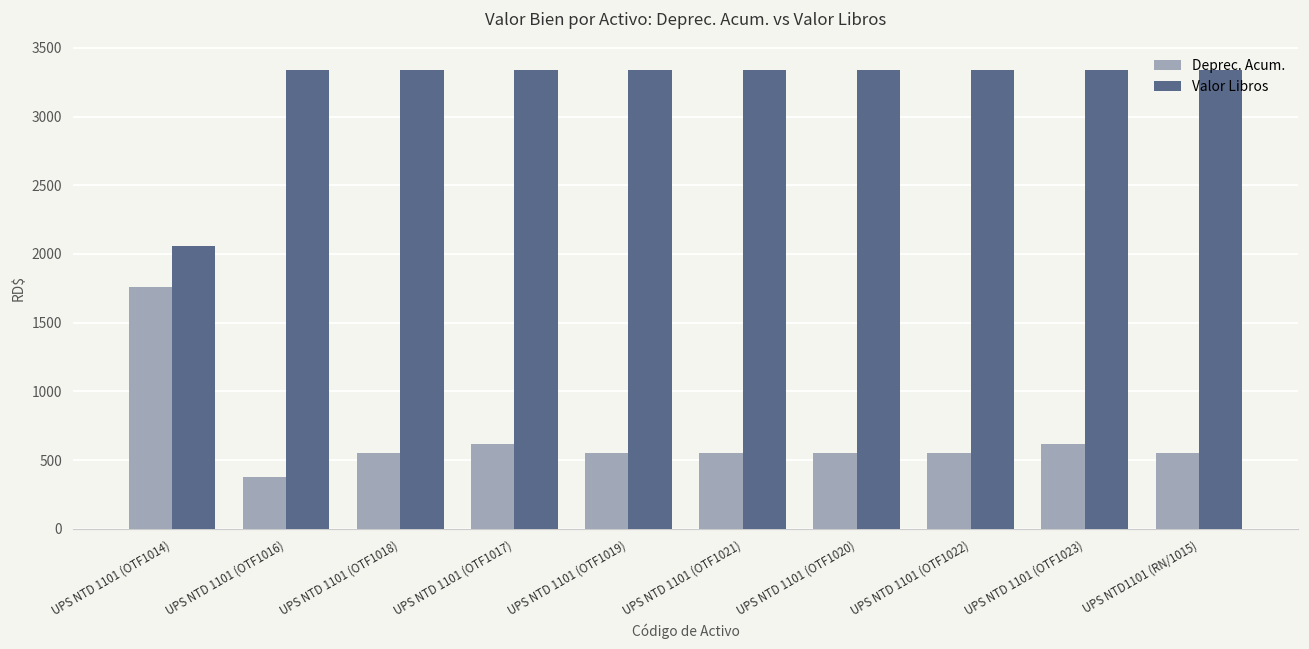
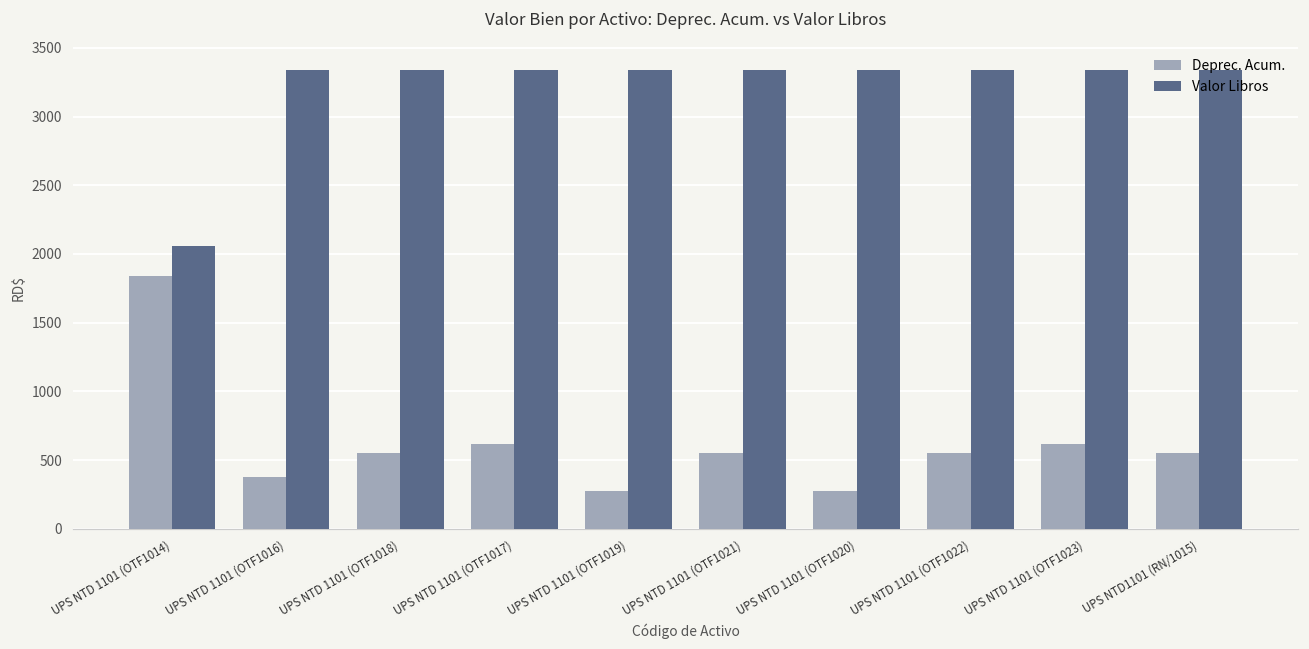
Deprec. Acum., UPS NTD 1101 (OTF1014): 1760 -> 1840
Deprec. Acum., UPS NTD 1101 (OTF1019): 550 -> 270
Deprec. Acum., UPS NTD 1101 (OTF1020): 550 -> 270
